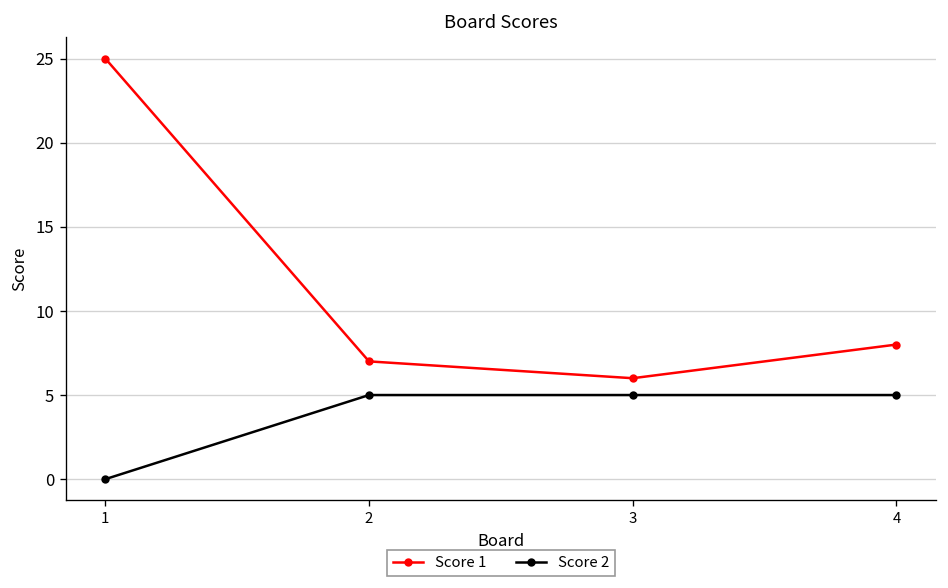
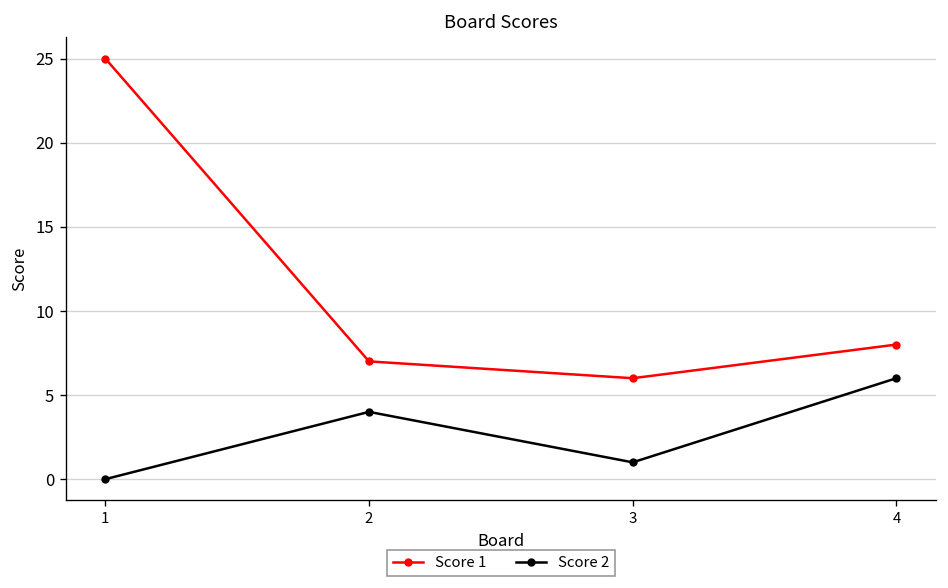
Score 2, 2: 5 -> 4
Score 2, 3: 5 -> 1
Score 2, 4: 5 -> 6
